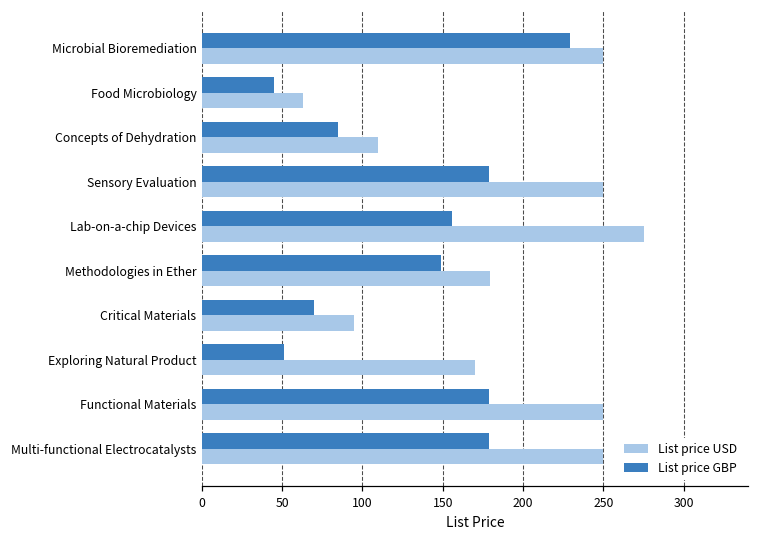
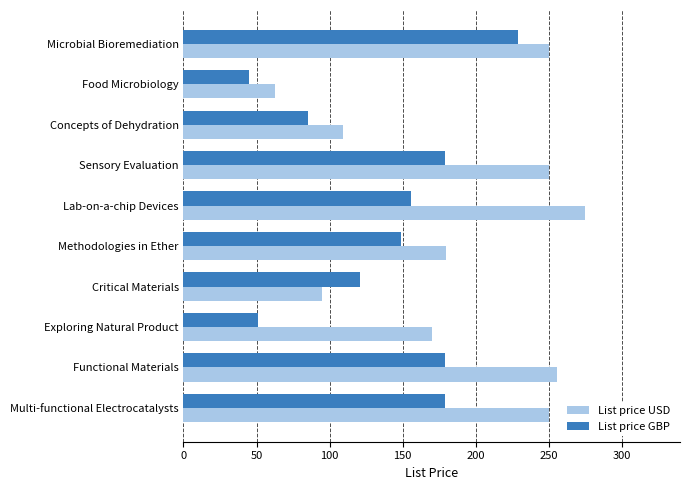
List price GBP, Critical Materials: 70 -> 121
List price USD, Functional Materials: 250 -> 256
